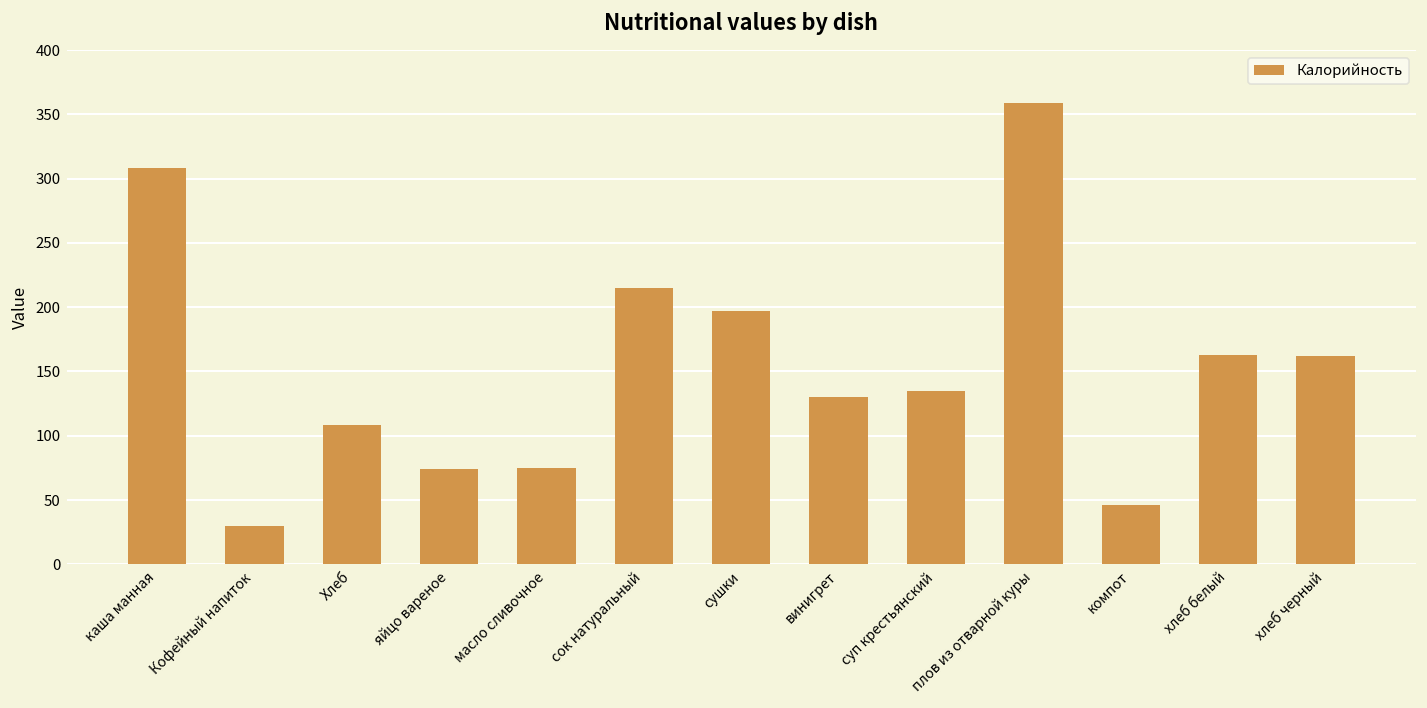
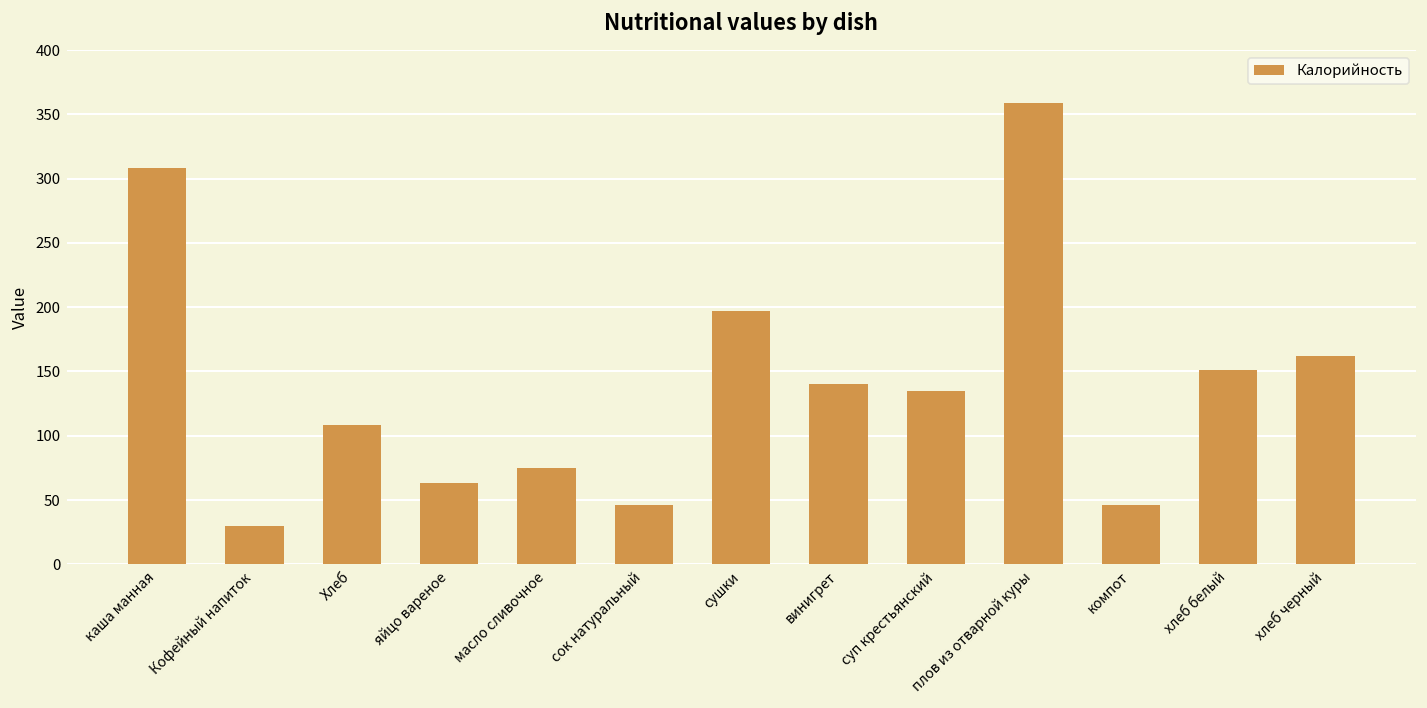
яйцо вареное: 74 -> 63
сок натуральный: 215 -> 46
винигрет: 130 -> 140
хлеб белый: 163 -> 151
